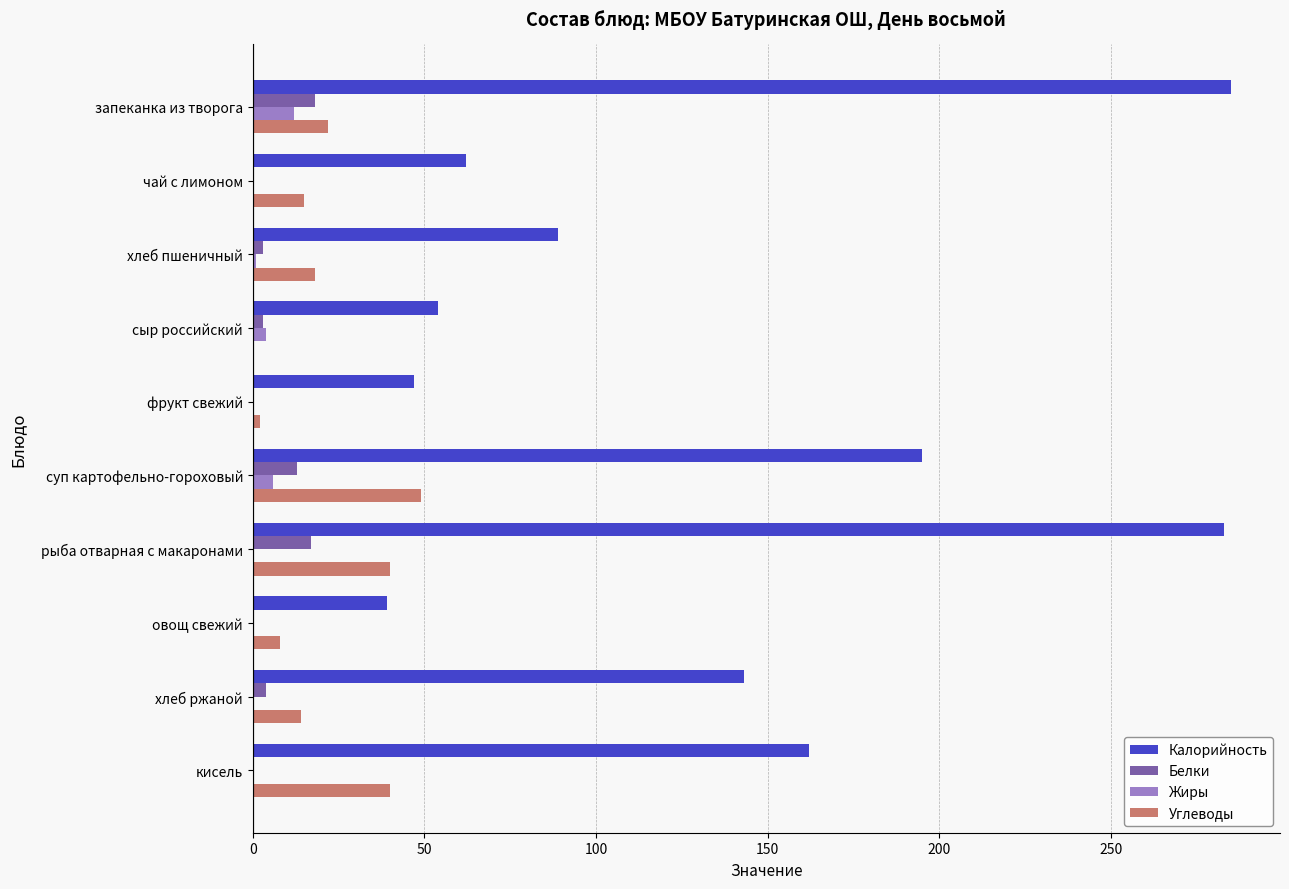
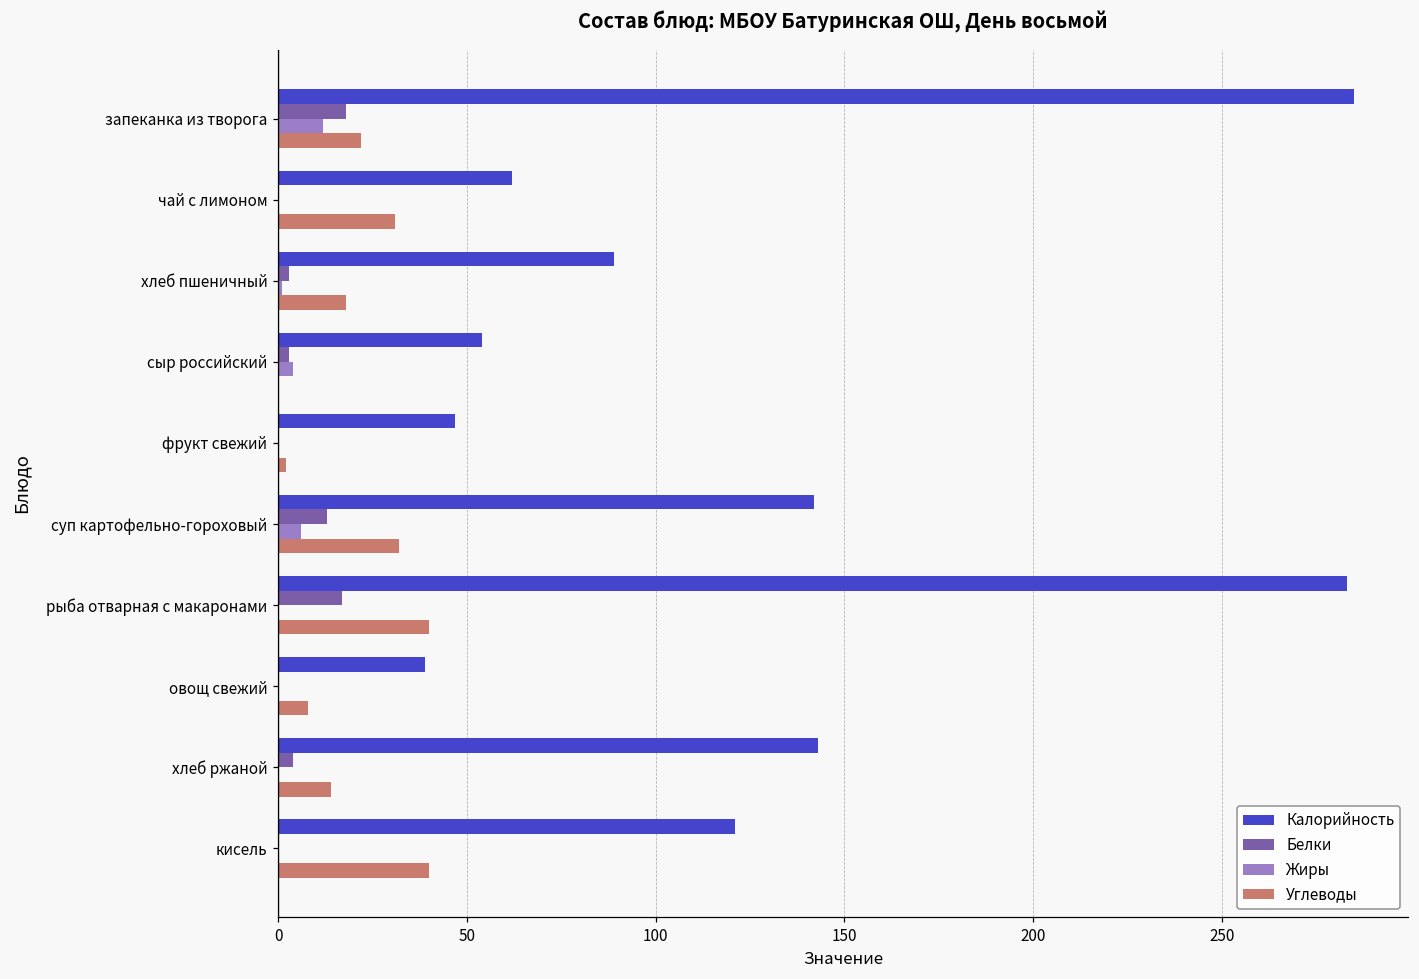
Углеводы, чай с лимоном: 15 -> 31
Калорийность, суп картофельно-гороховый: 195 -> 142
Углеводы, суп картофельно-гороховый: 49 -> 32
Калорийность, кисель: 162 -> 121
